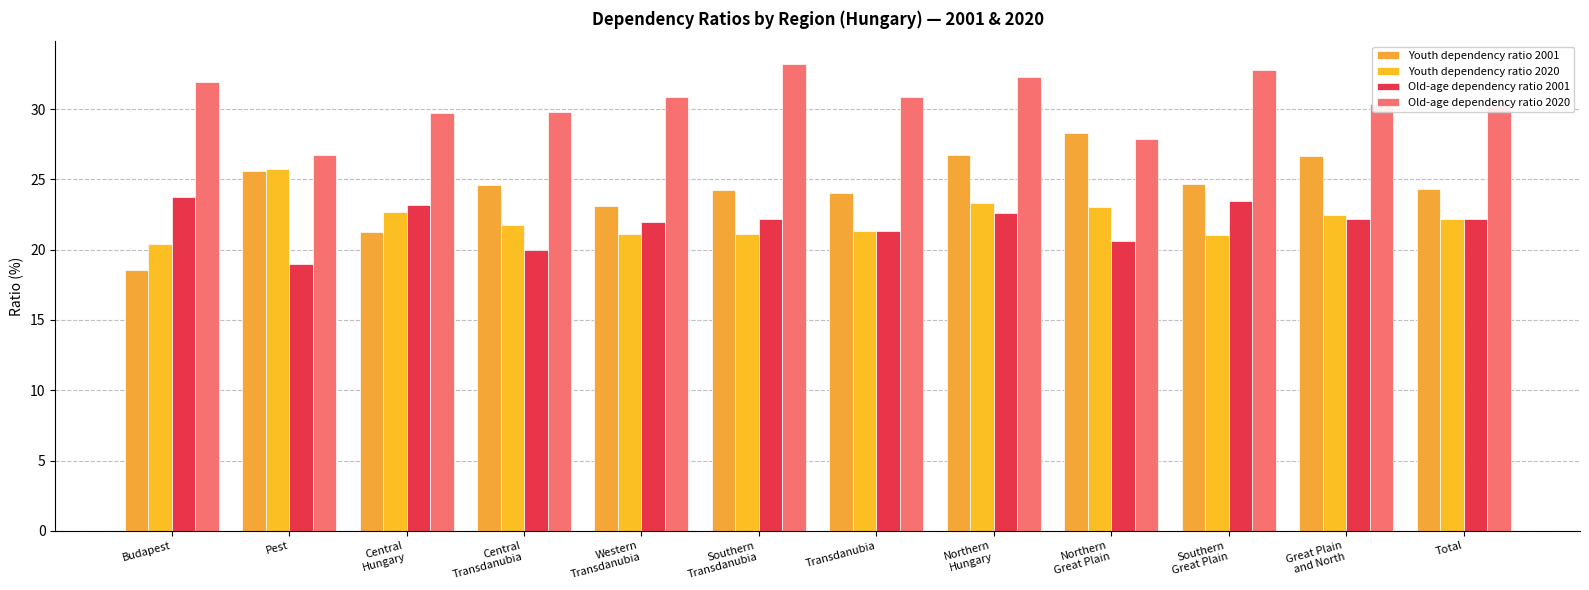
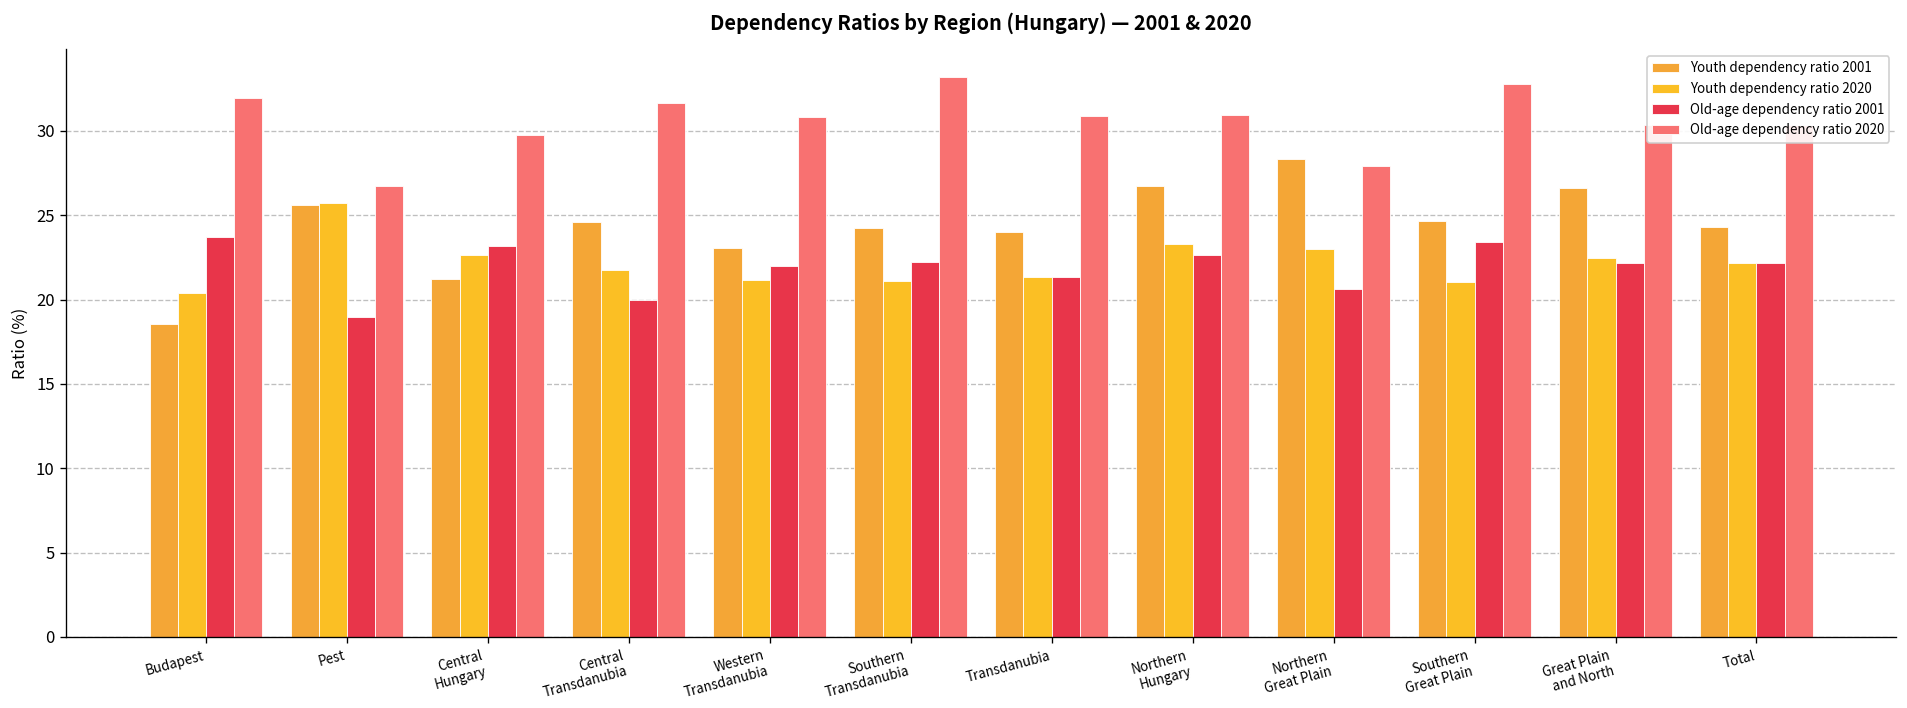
Old-age dependency ratio 2020, Central Transdanubia: 29.8 -> 31.6
Old-age dependency ratio 2020, Northern Hungary: 32.3 -> 30.9
